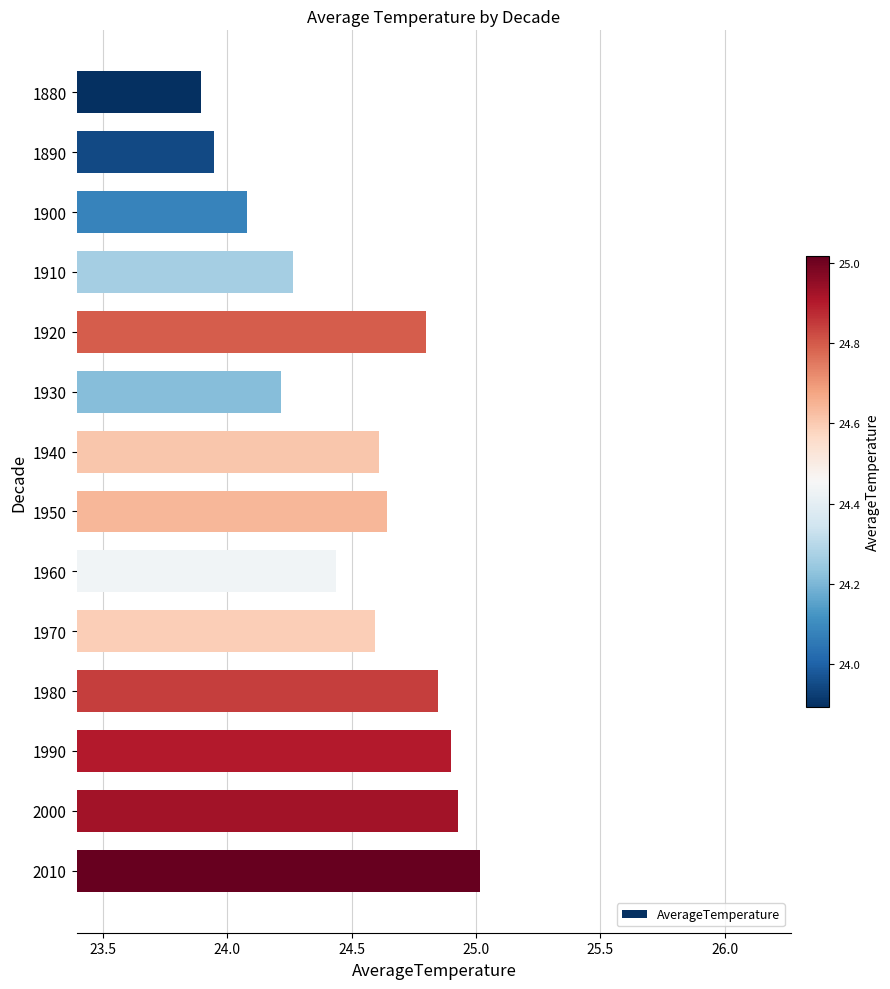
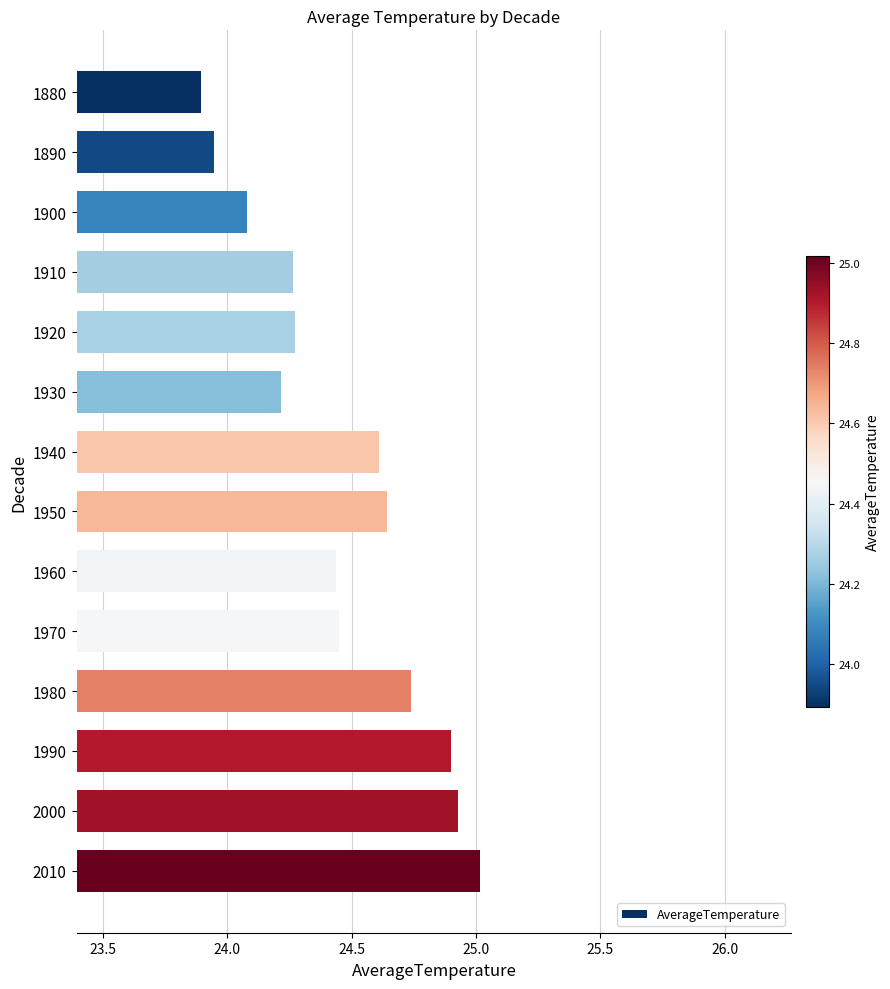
1920: 24.80 -> 24.27
1970: 24.59 -> 24.45
1980: 24.85 -> 24.74
